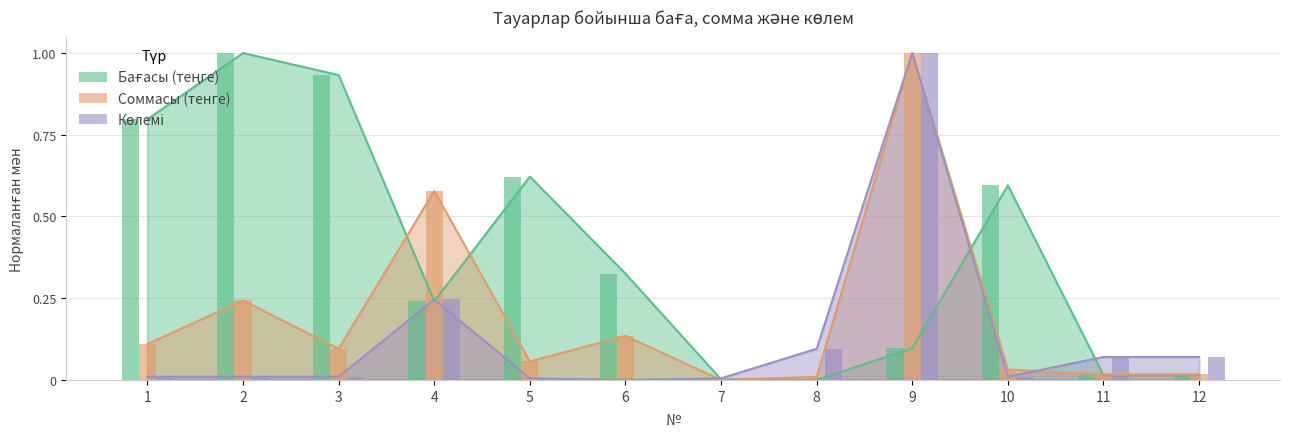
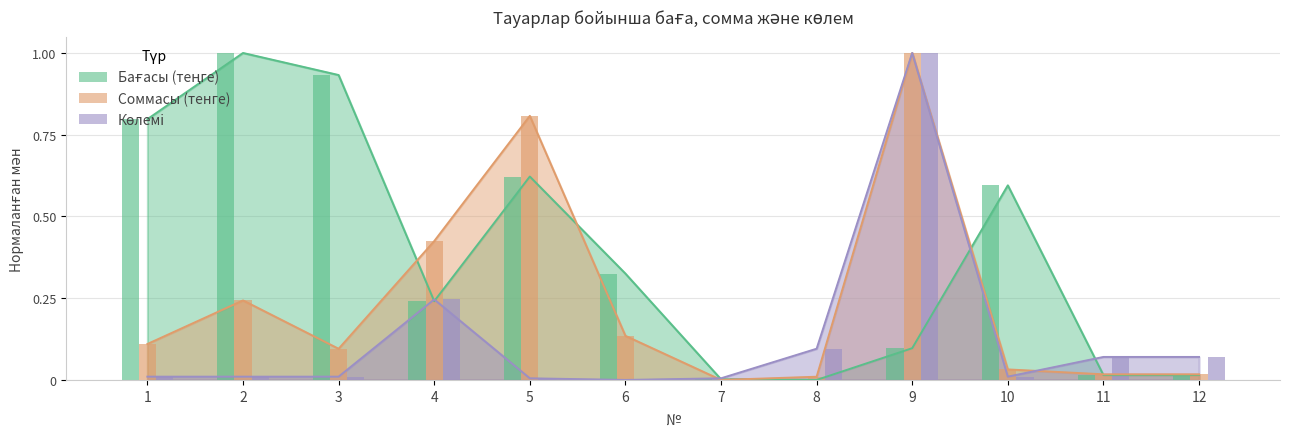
Соммасы (тенге), 4: 0.58 -> 0.42
Соммасы (тенге), 5: 0.06 -> 0.81
